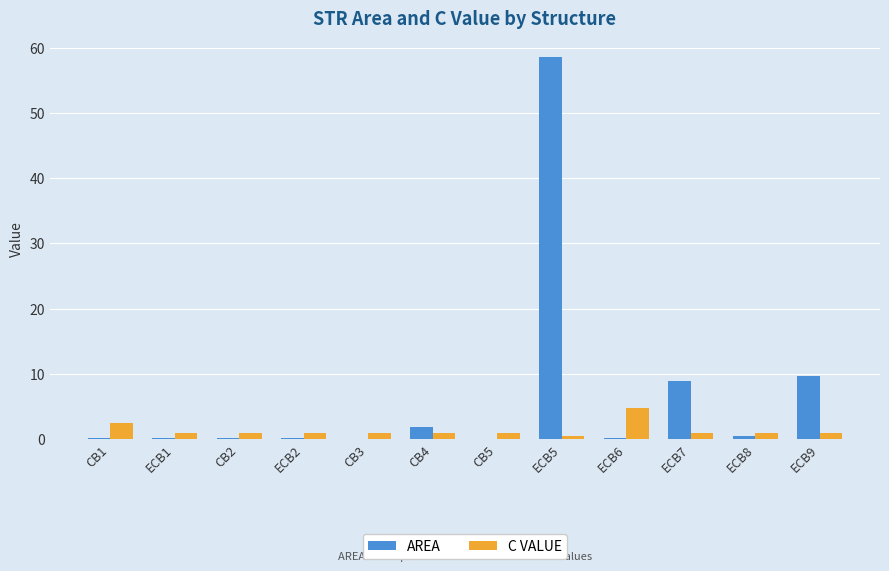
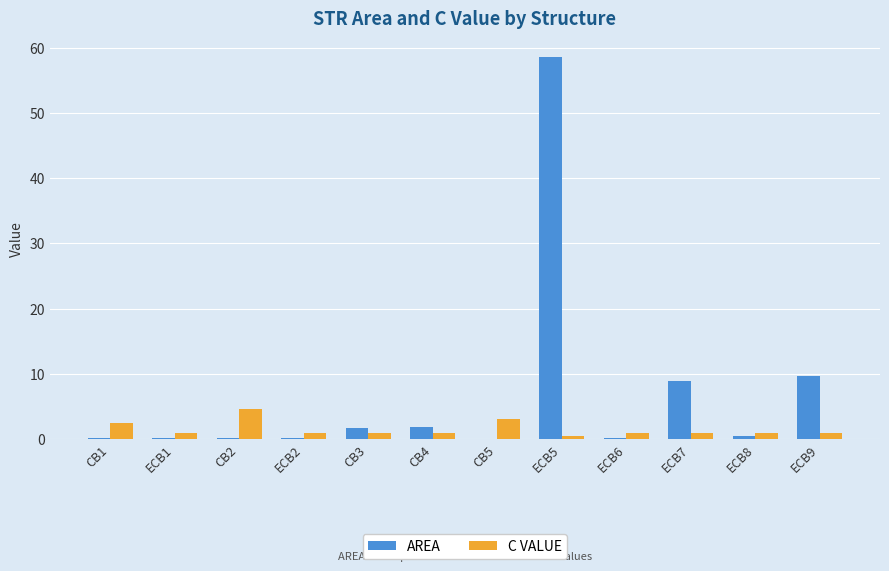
C VALUE, CB2: 1 -> 5
AREA, CB3: 0 -> 2
C VALUE, CB5: 1 -> 3
C VALUE, ECB6: 5 -> 1
